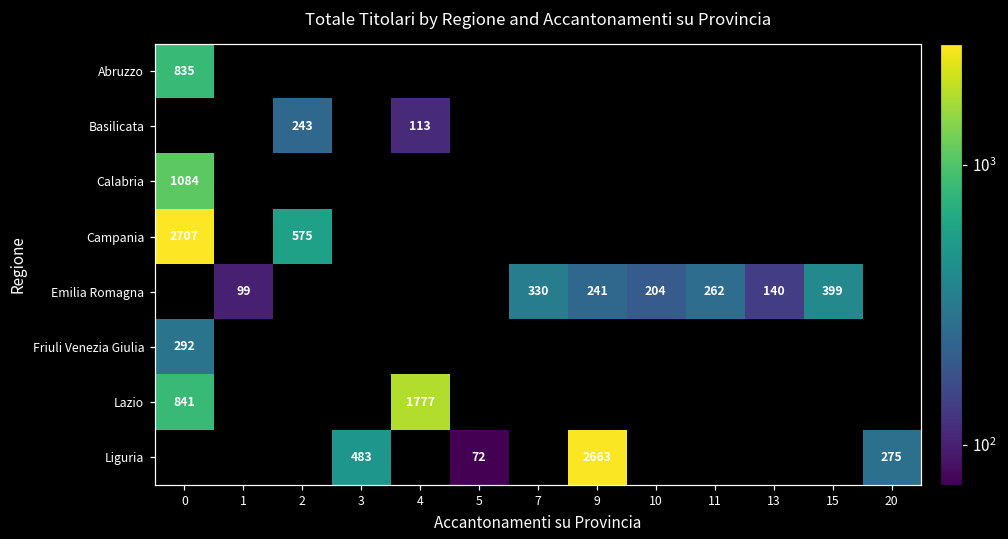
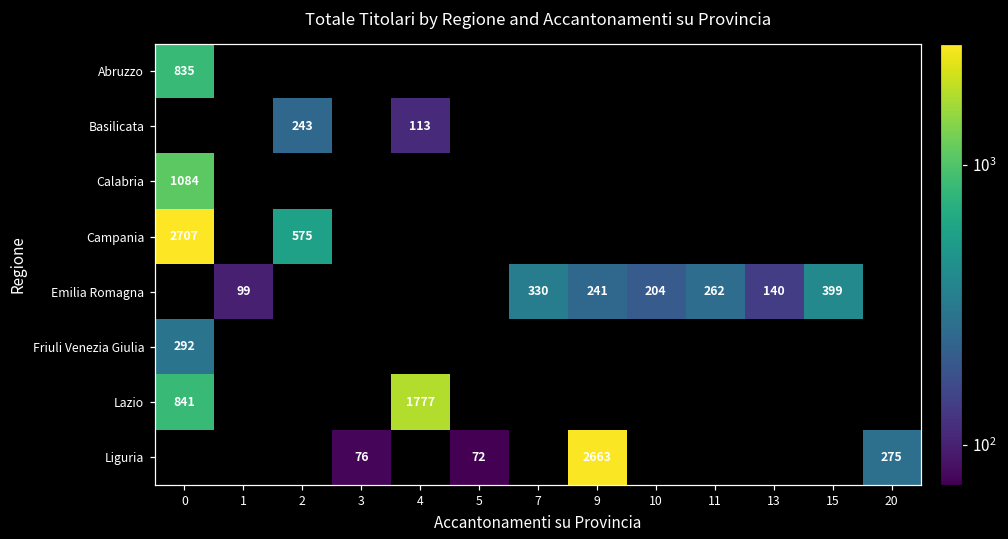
Liguria, 3: 483 -> 76
